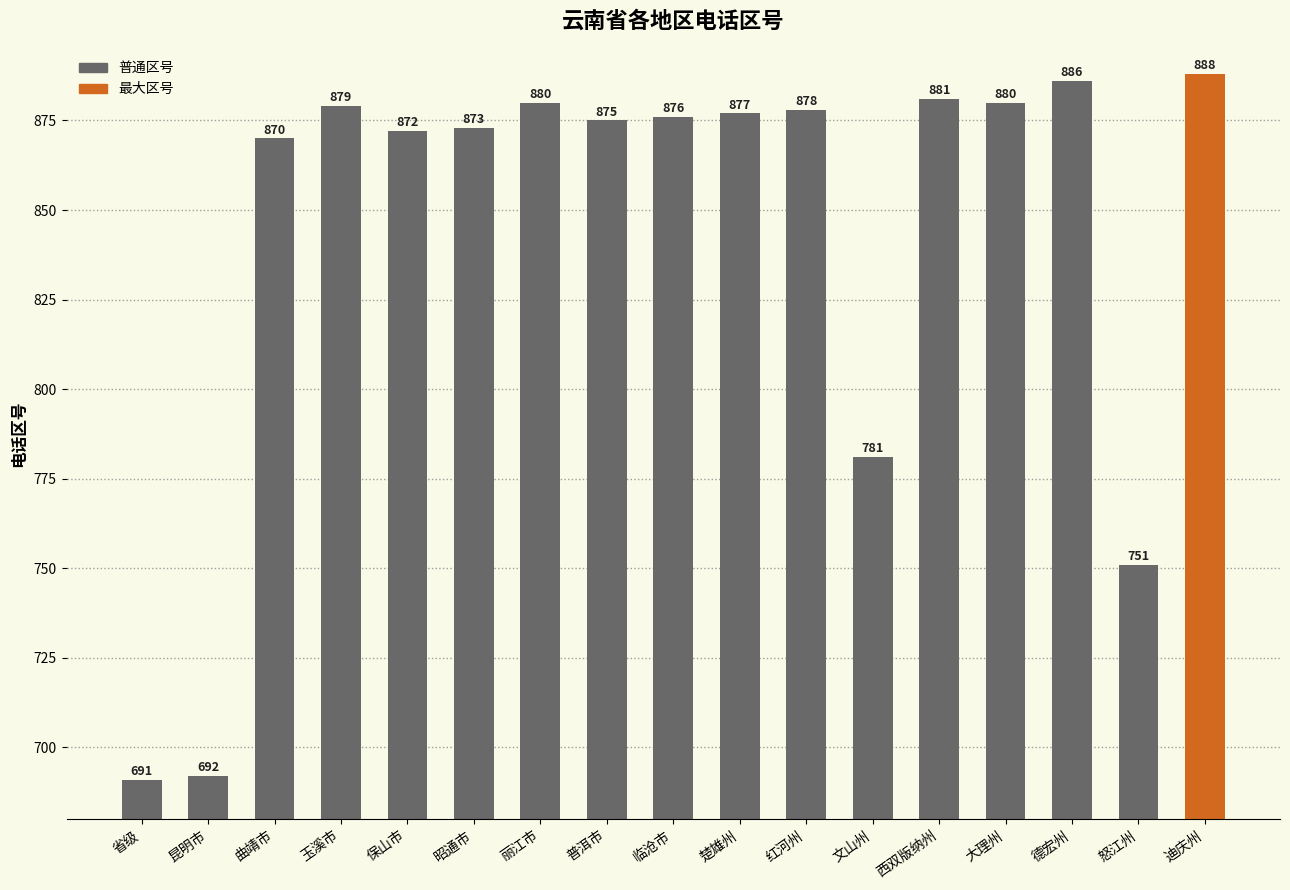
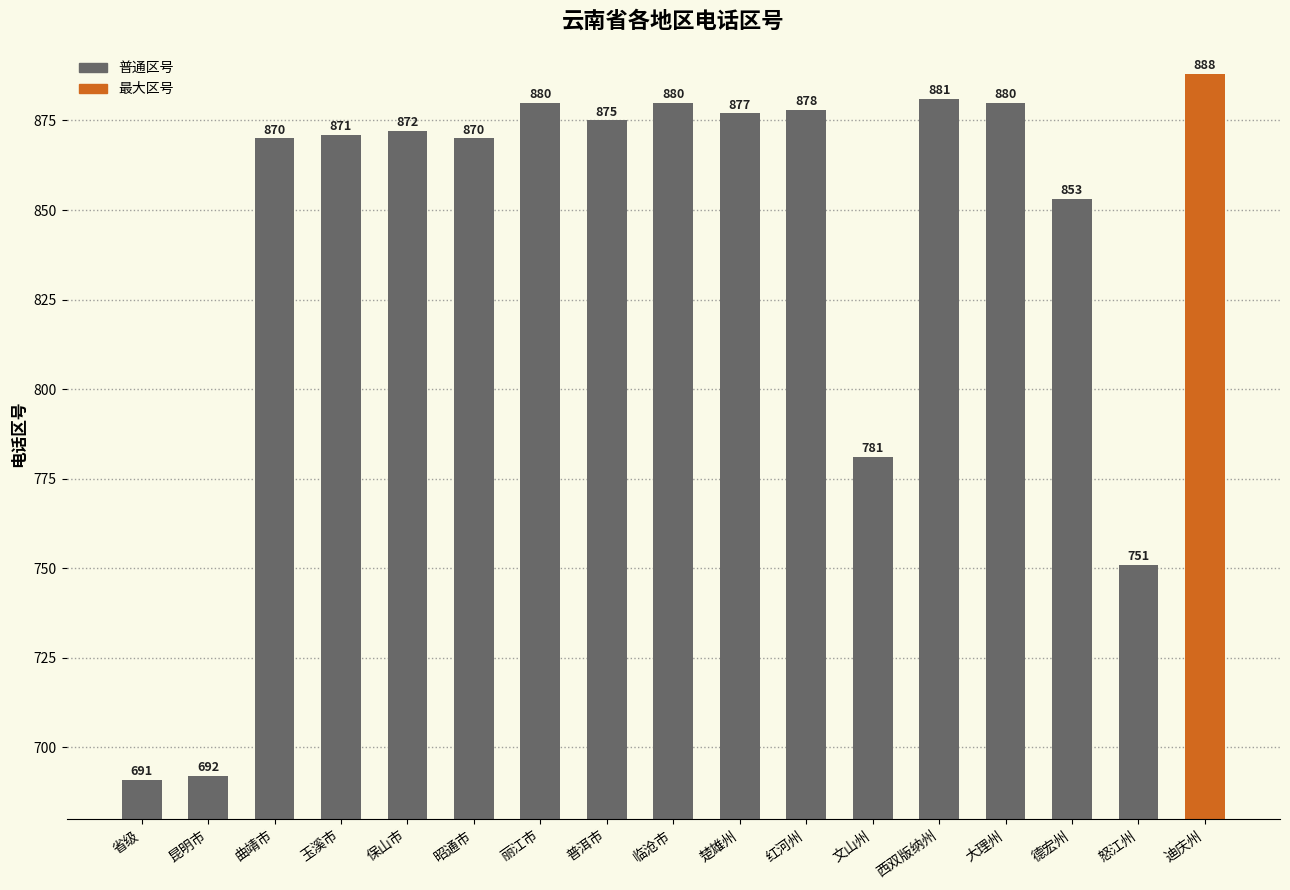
玉溪市: 879 -> 871
昭通市: 873 -> 870
临沧市: 876 -> 880
德宏州: 886 -> 853
